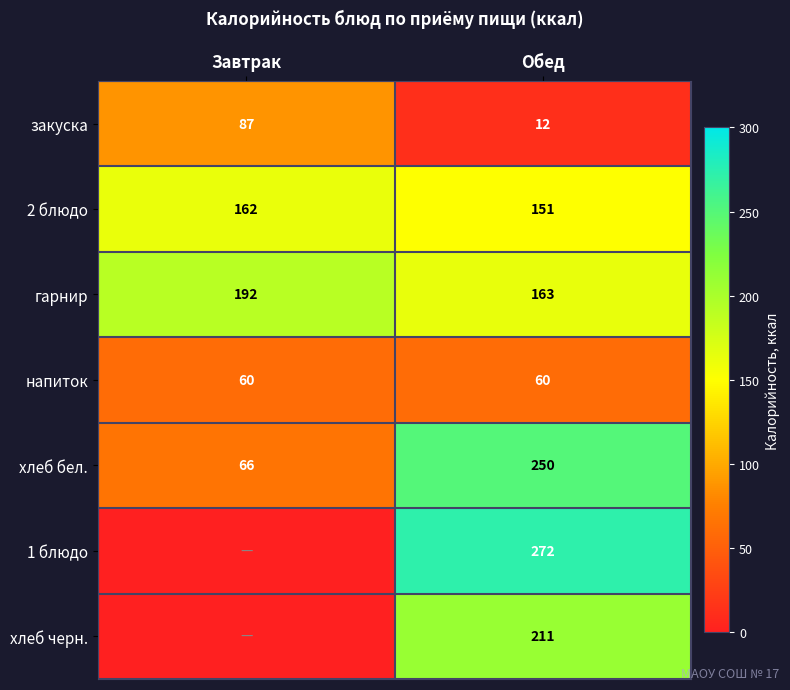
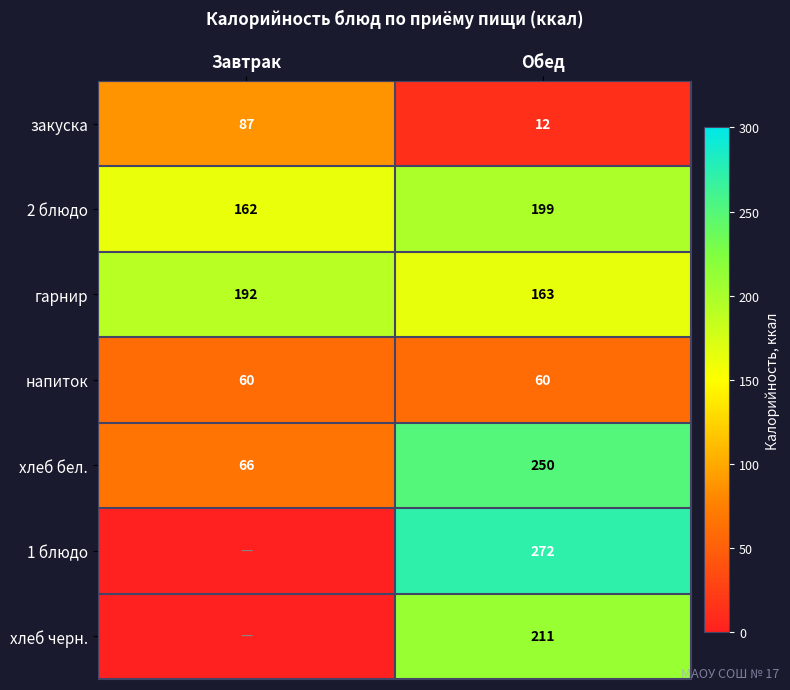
2 блюдо, Обед: 151 -> 199
